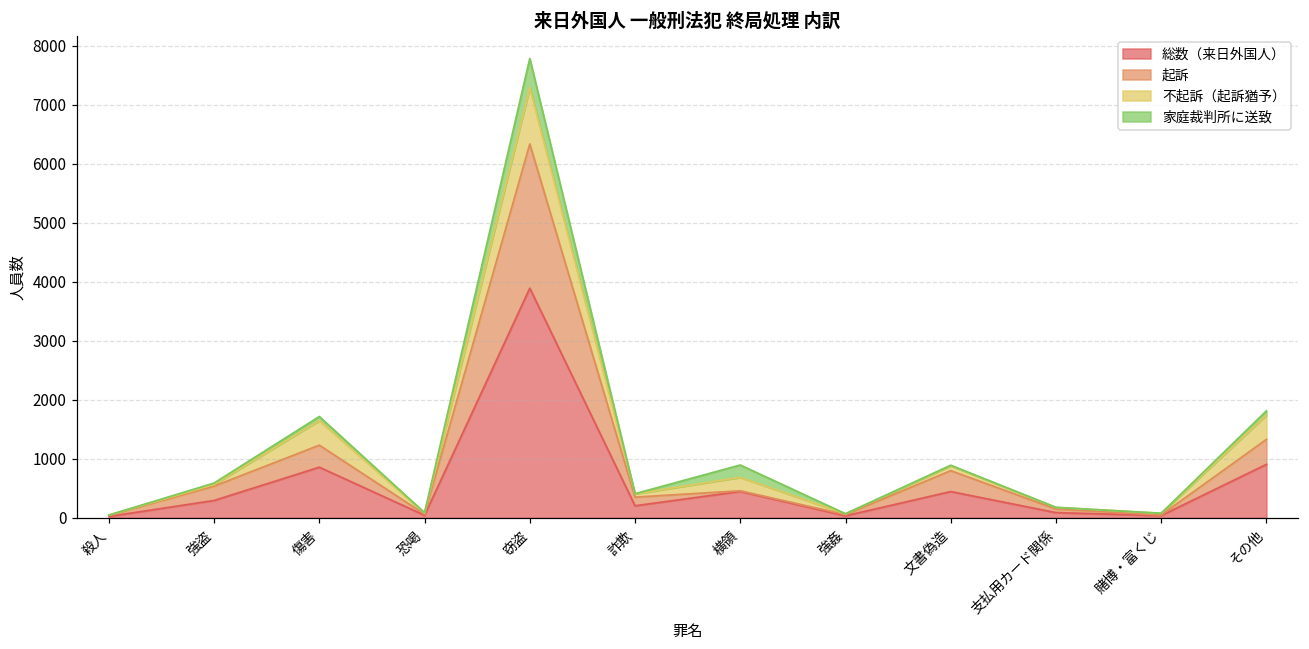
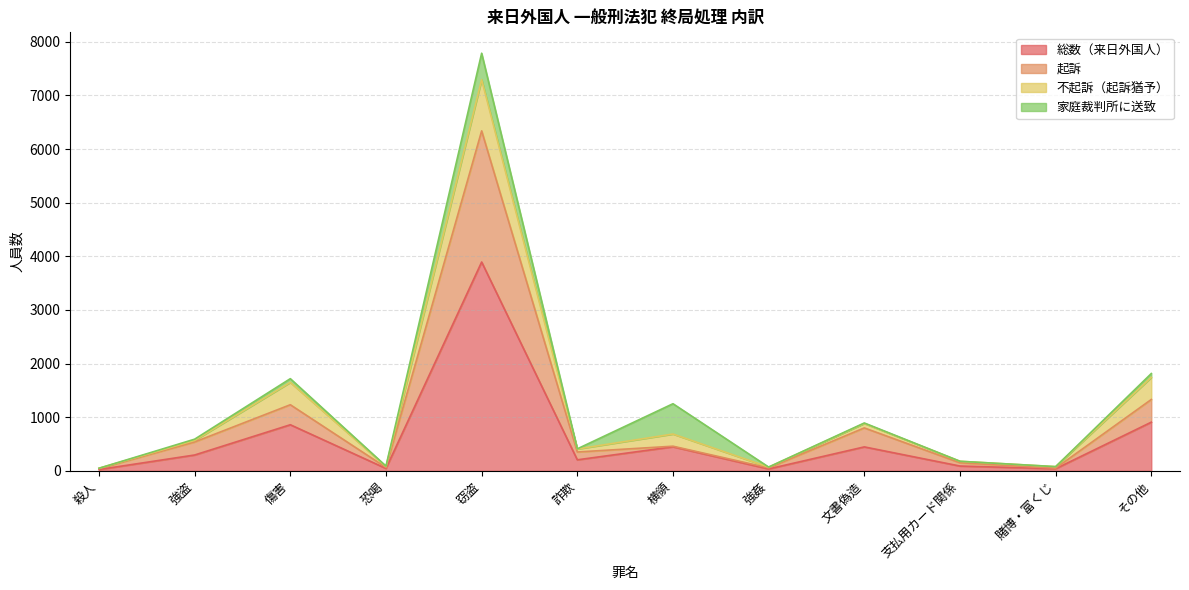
家庭裁判所に送致, 横領: 200 -> 600
